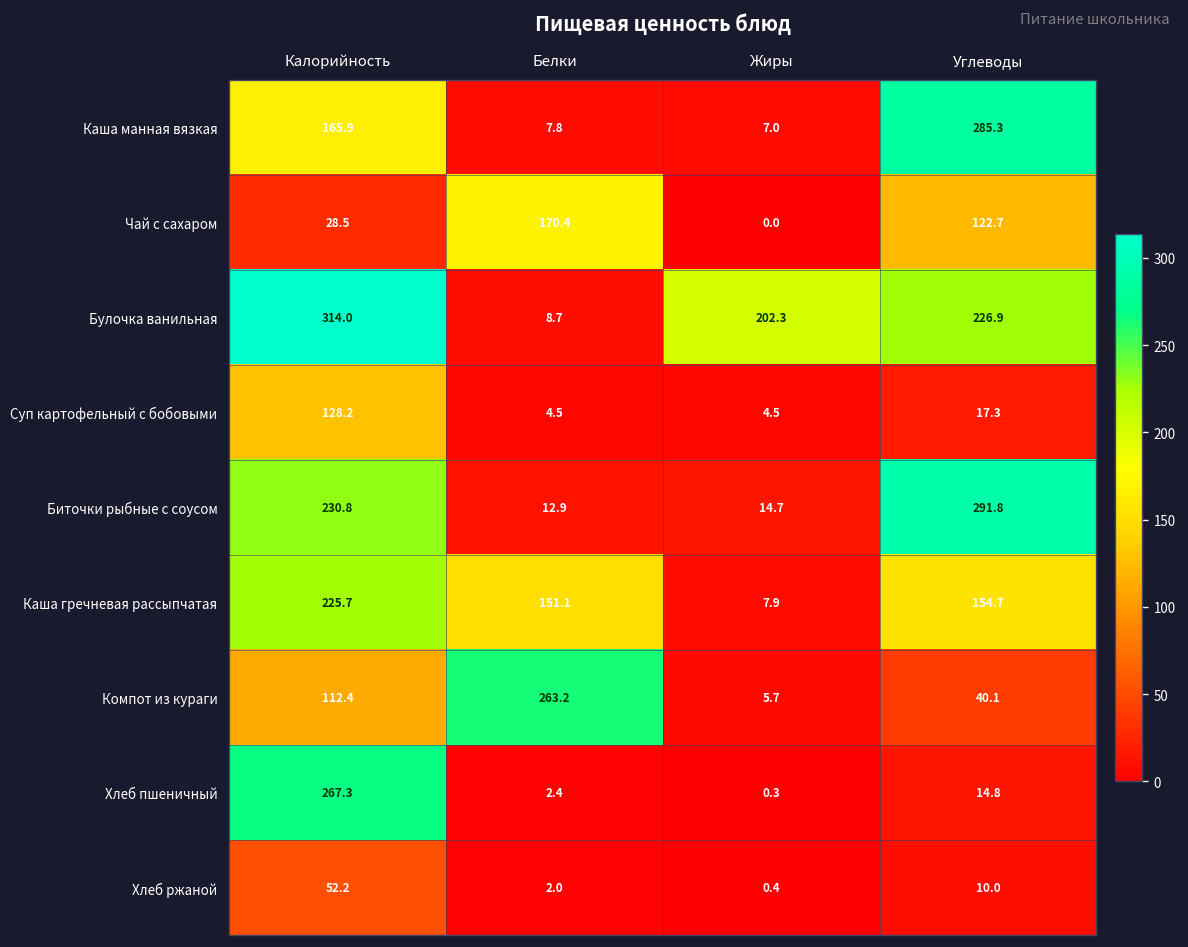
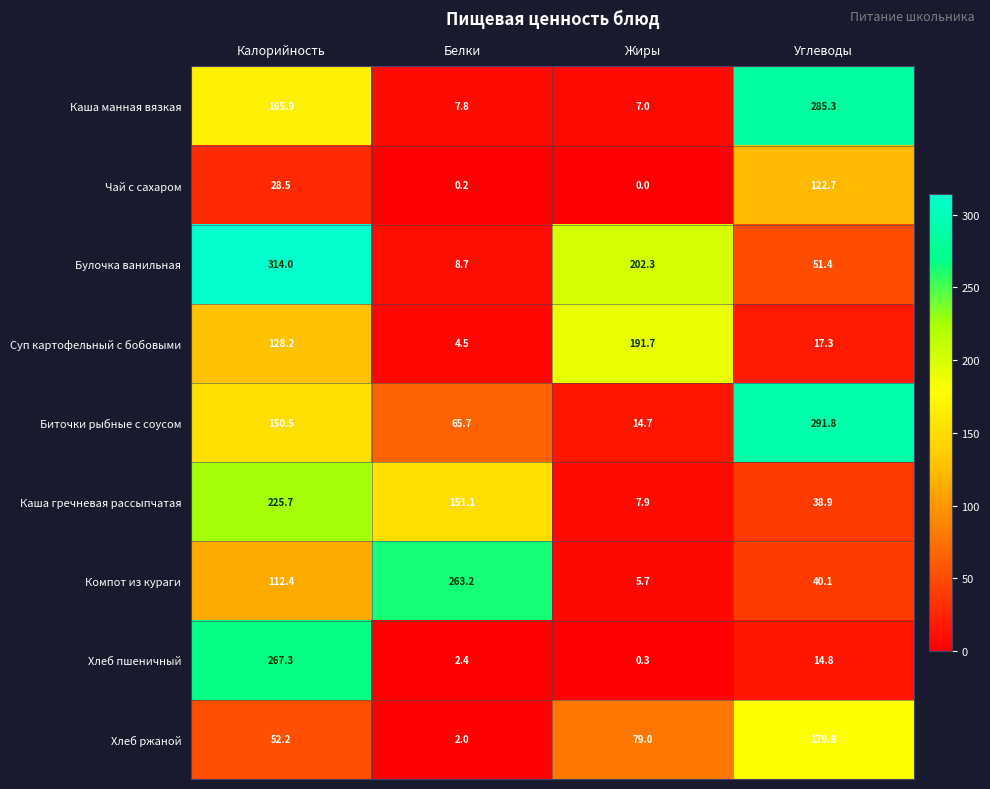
Чай с сахаром, Белки: 170.4 -> 0.2
Булочка ванильная, Углеводы: 226.9 -> 51.4
Суп картофельный с бобовыми, Жиры: 4.5 -> 191.7
Биточки рыбные с соусом, Калорийность: 230.8 -> 150.5
Биточки рыбные с соусом, Белки: 12.9 -> 65.7
Каша гречневая рассыпчатая, Углеводы: 154.7 -> 38.9
Хлеб ржаной, Жиры: 0.4 -> 79.0
Хлеб ржаной, Углеводы: 10.0 -> 179.8
